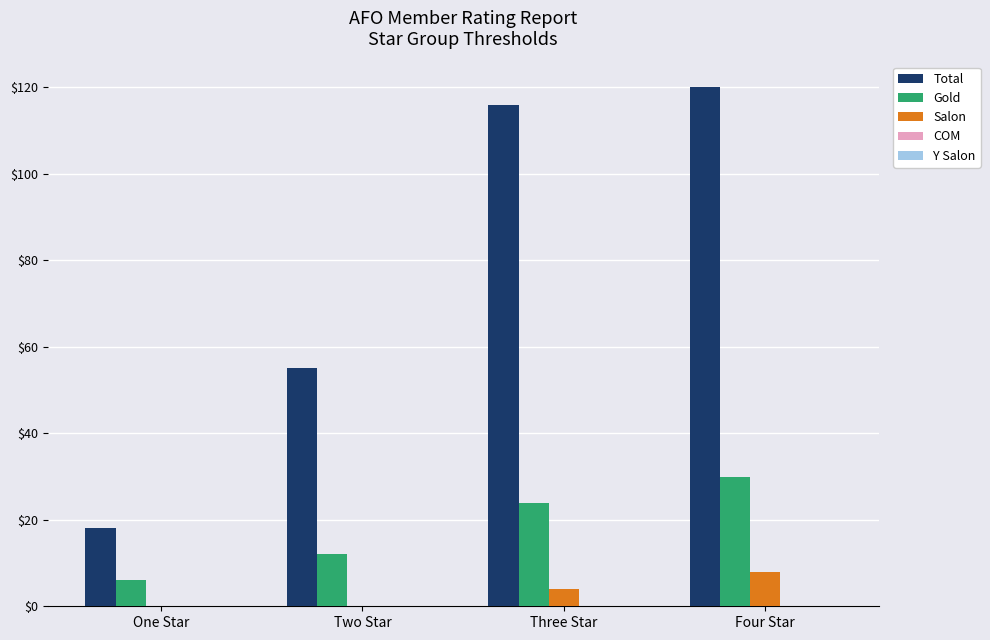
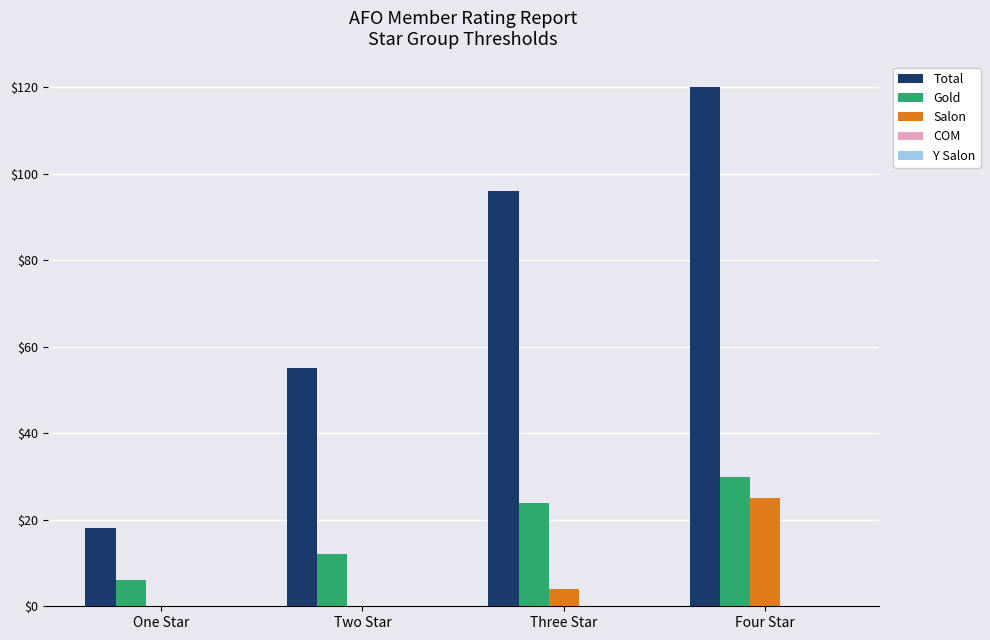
Total, Three Star: $116 -> $96
Salon, Four Star: $8 -> $25
